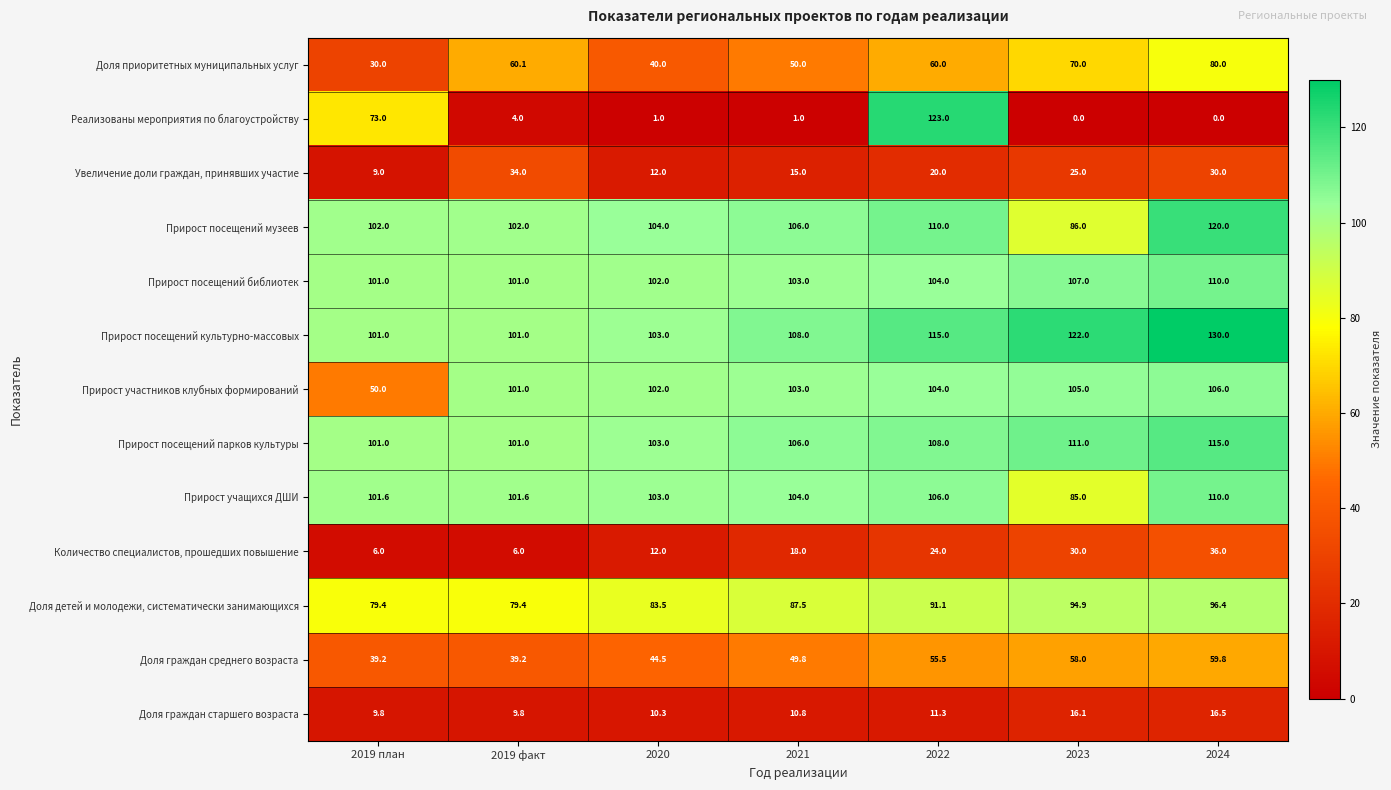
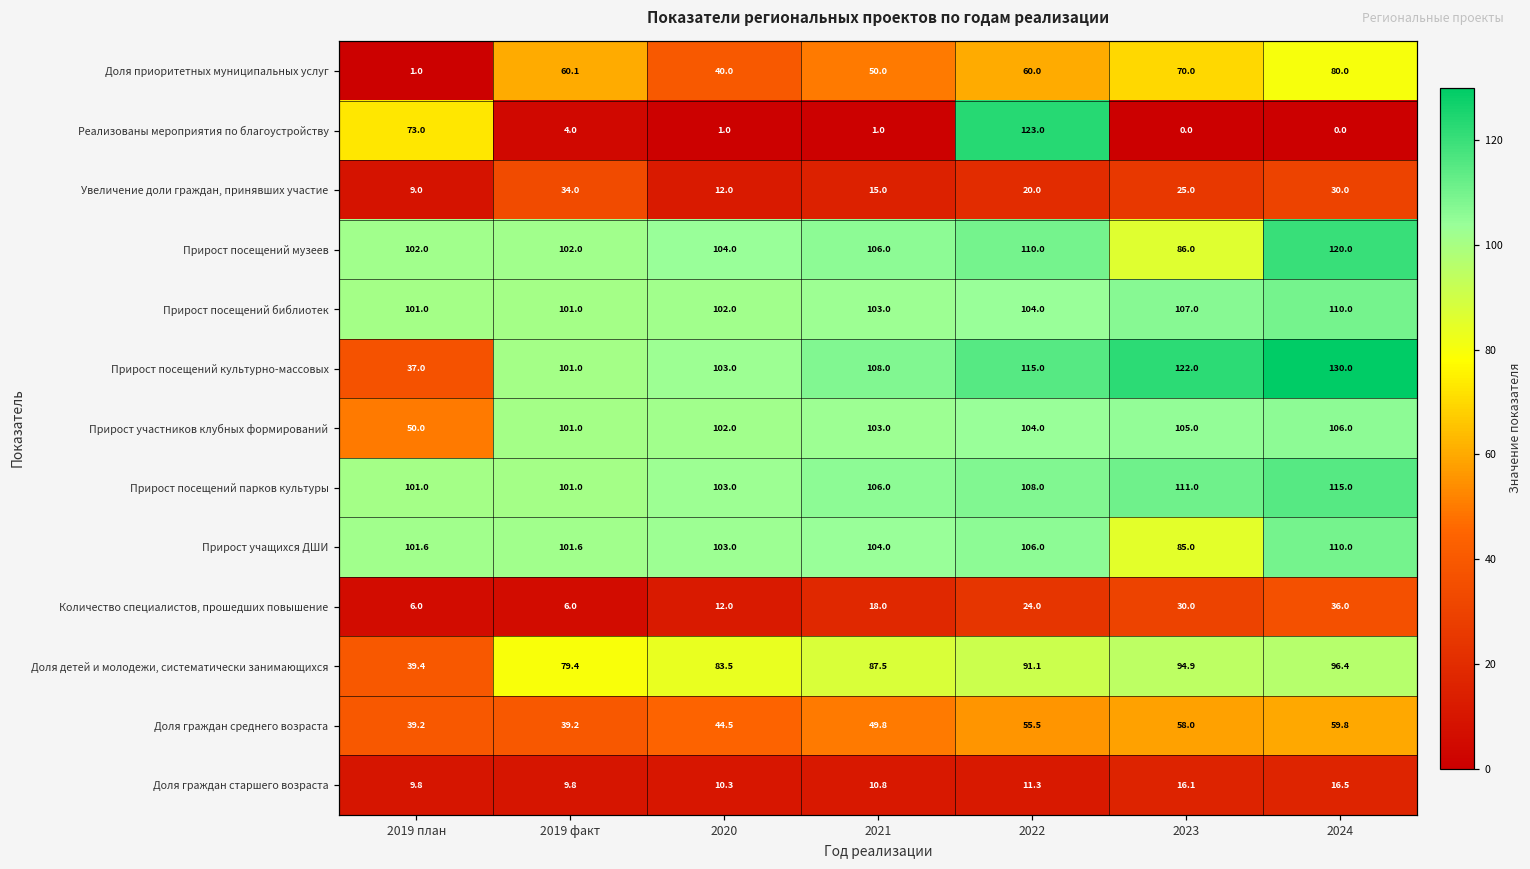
Доля приоритетных муниципальных услуг, 2019 план: 30.0 -> 1.0
Прирост посещений культурно-массовых, 2019 план: 101.0 -> 37.0
Доля детей и молодежи, систематически занимающихся, 2019 план: 79.4 -> 39.4
